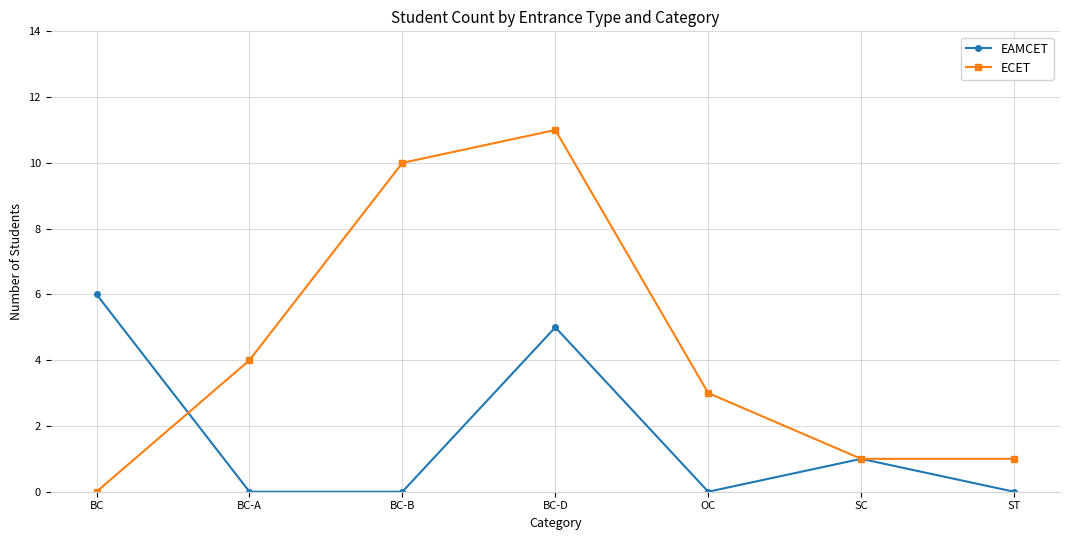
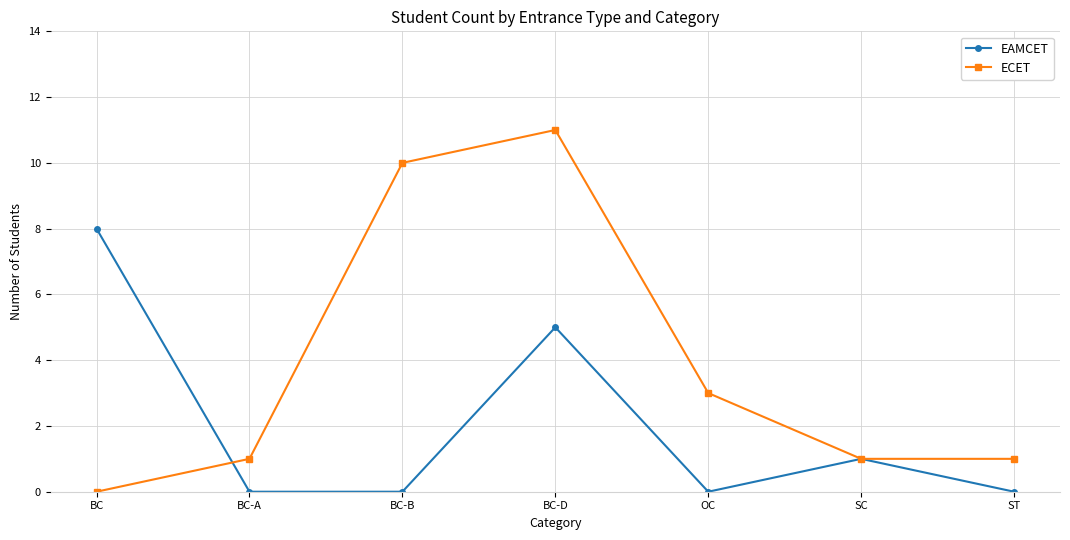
EAMCET, BC: 6 -> 8
ECET, BC-A: 4 -> 1
